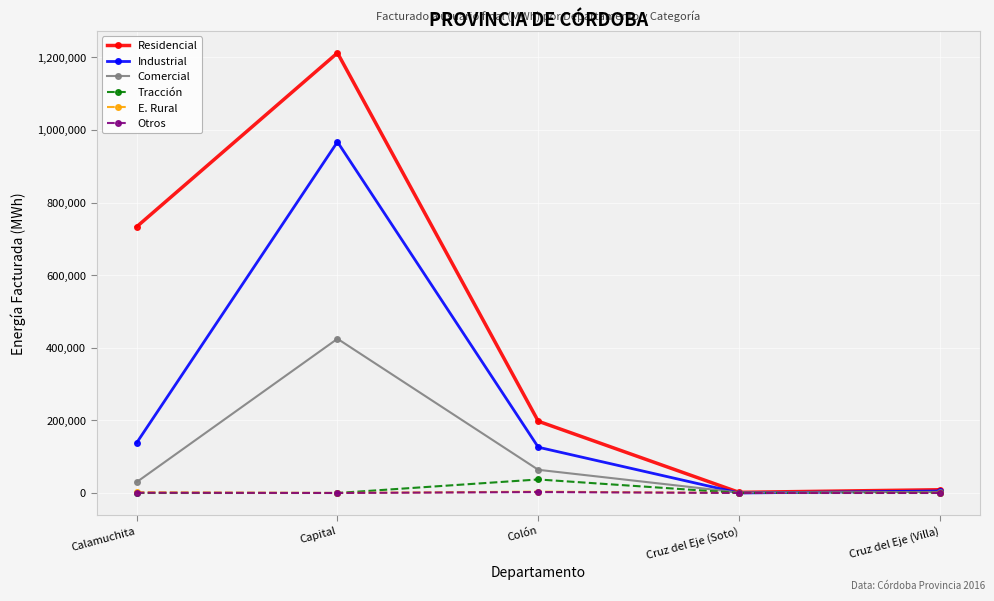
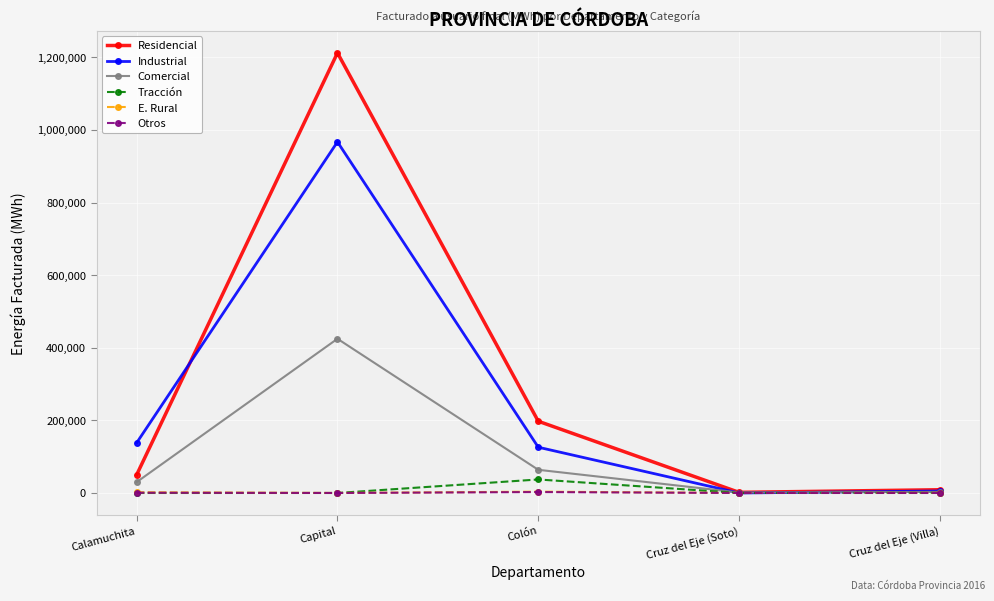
Residencial, Calamuchita: 730,000 -> 50,000
